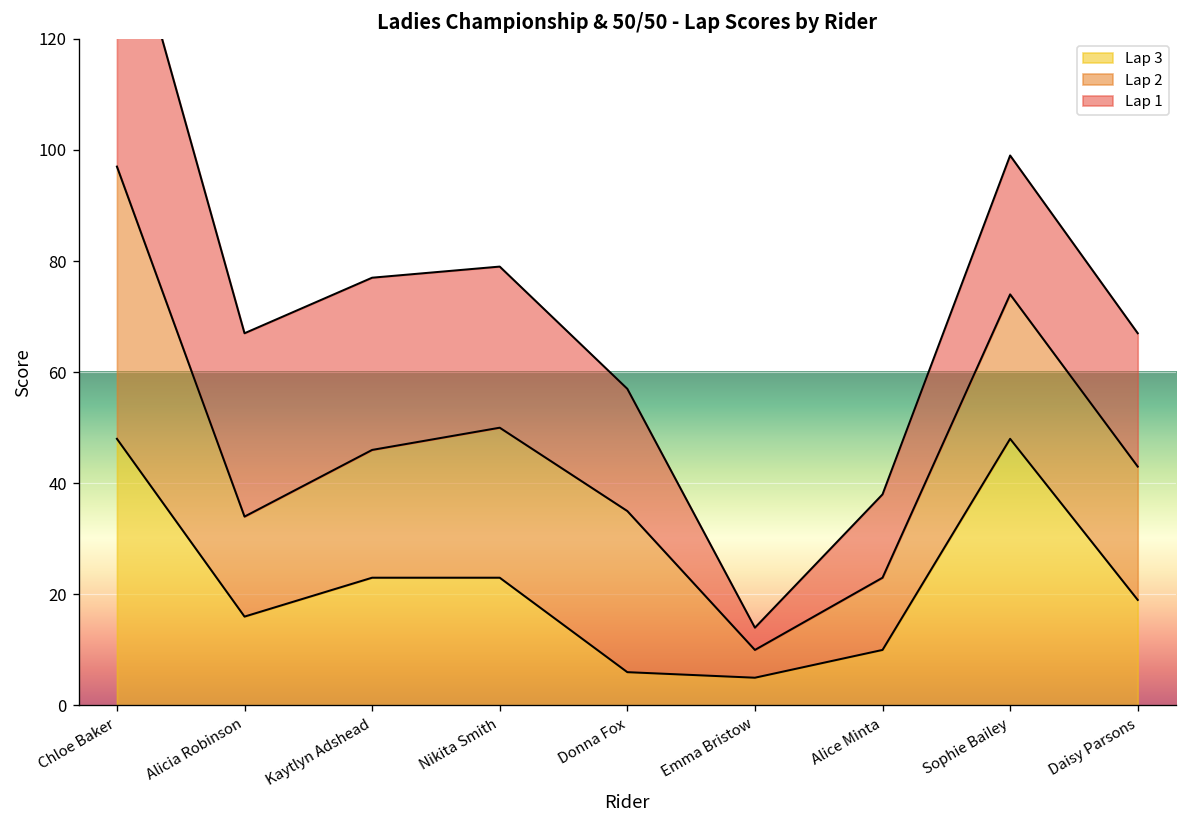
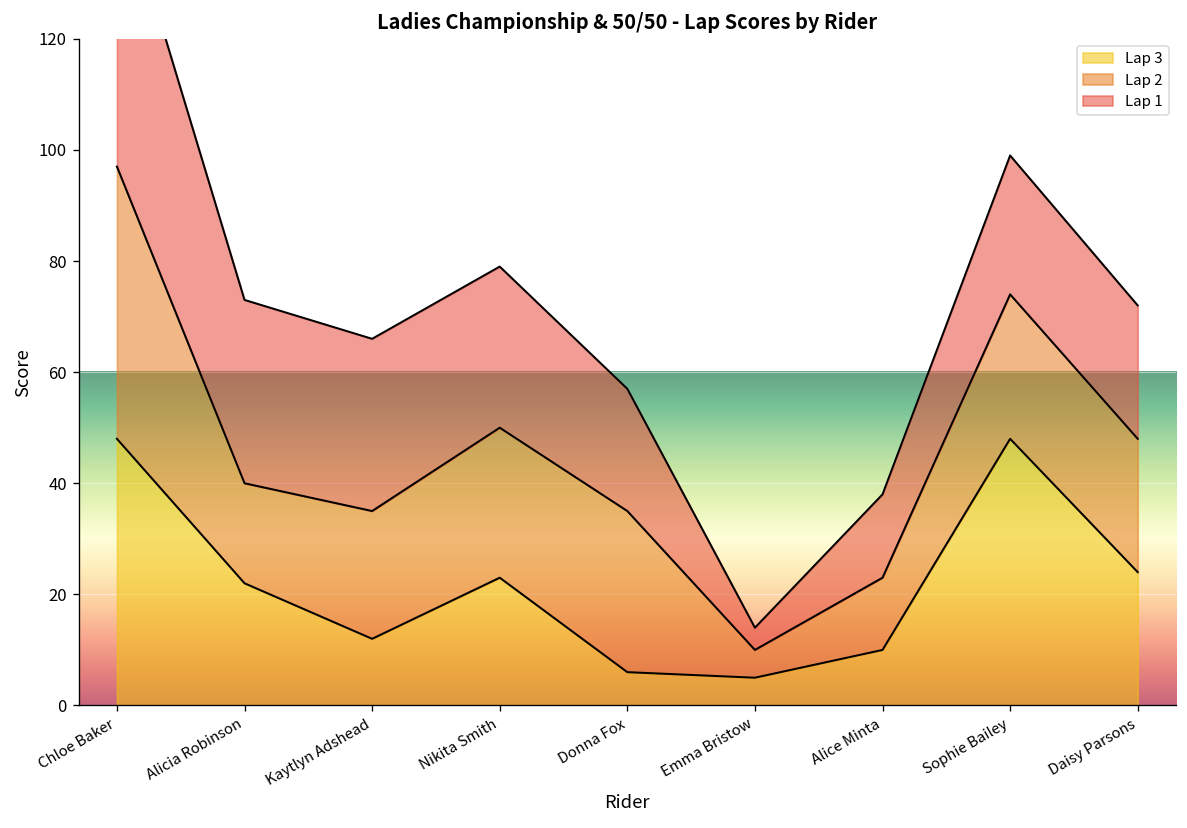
Lap 3, Alicia Robinson: 16 -> 22
Lap 3, Kaytlyn Adshead: 23 -> 12
Lap 3, Daisy Parsons: 19 -> 24
